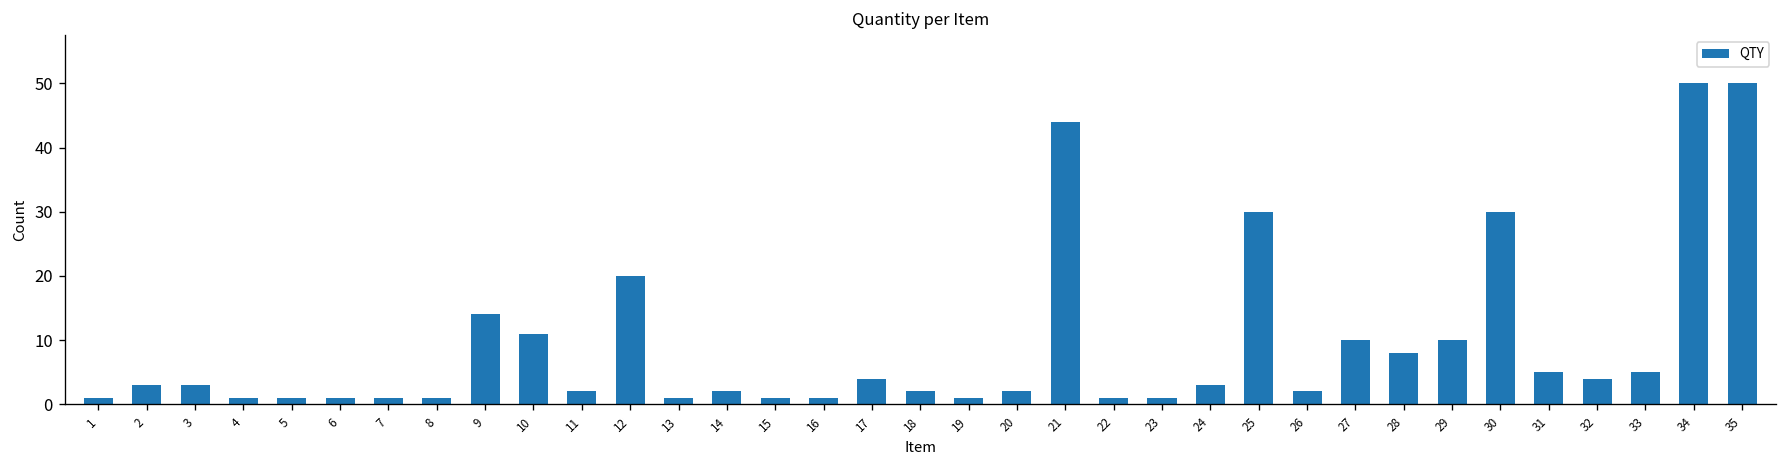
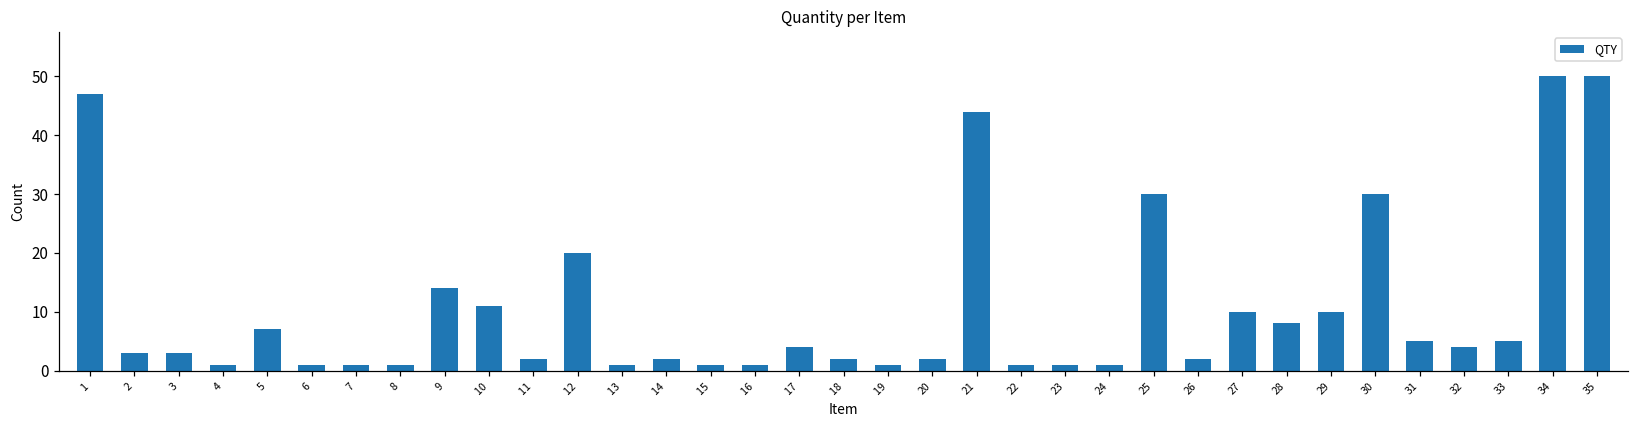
1: 1 -> 47
5: 1 -> 7
24: 3 -> 1
